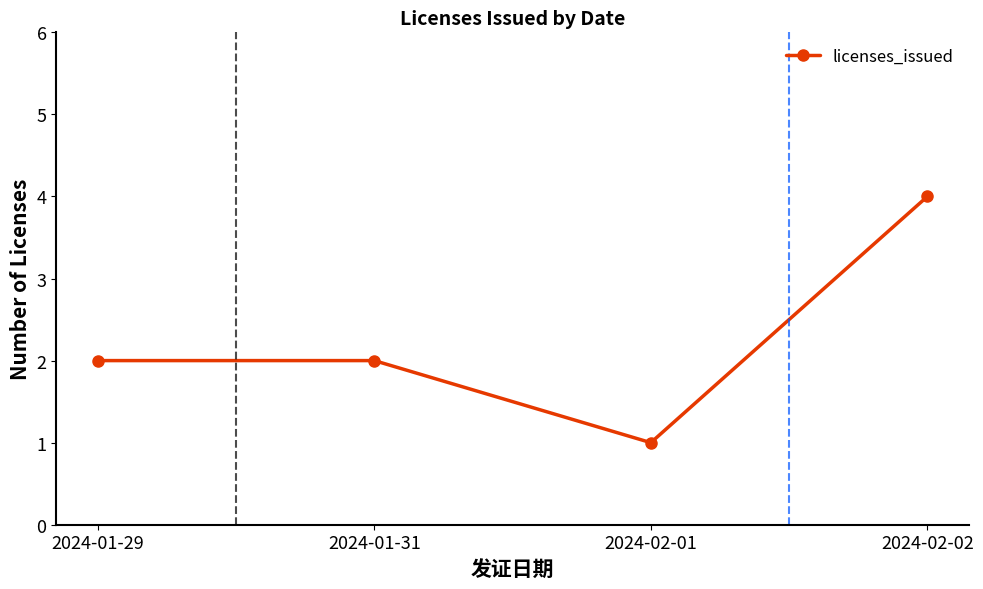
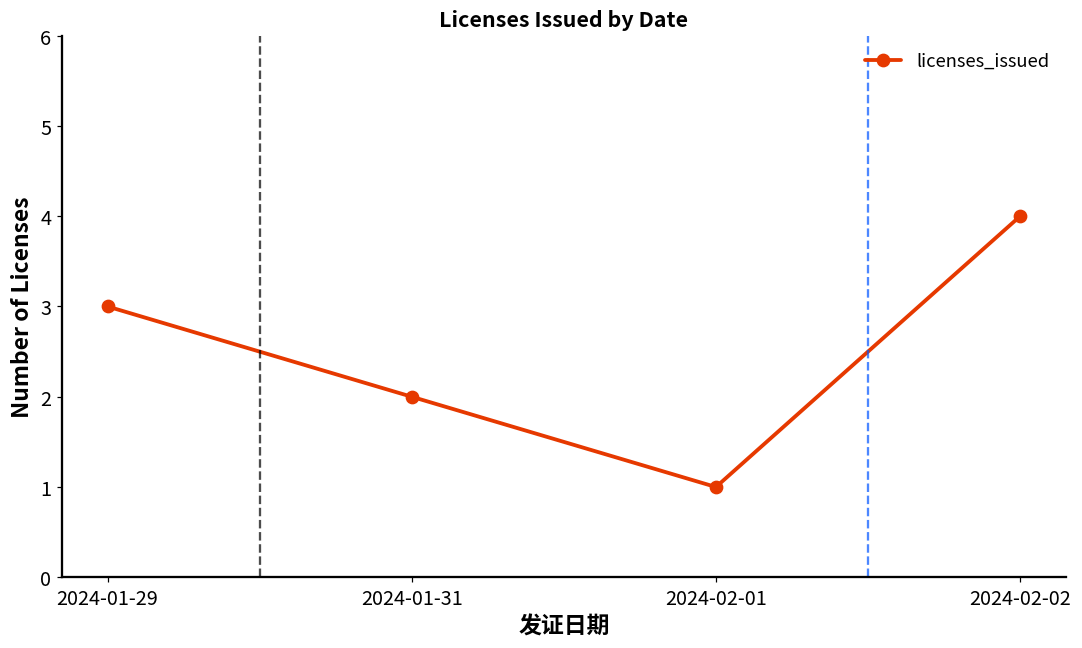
2024-01-29: 2 -> 3
